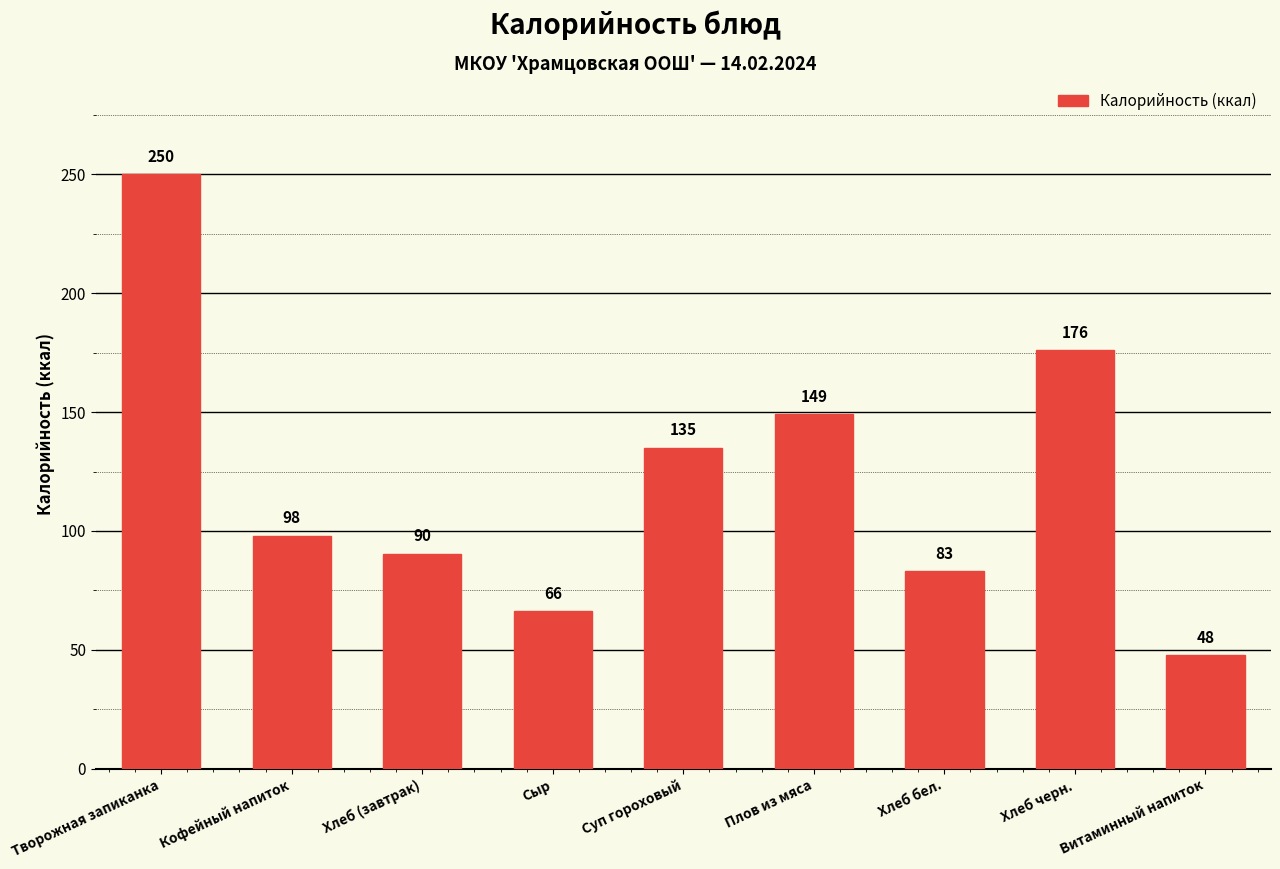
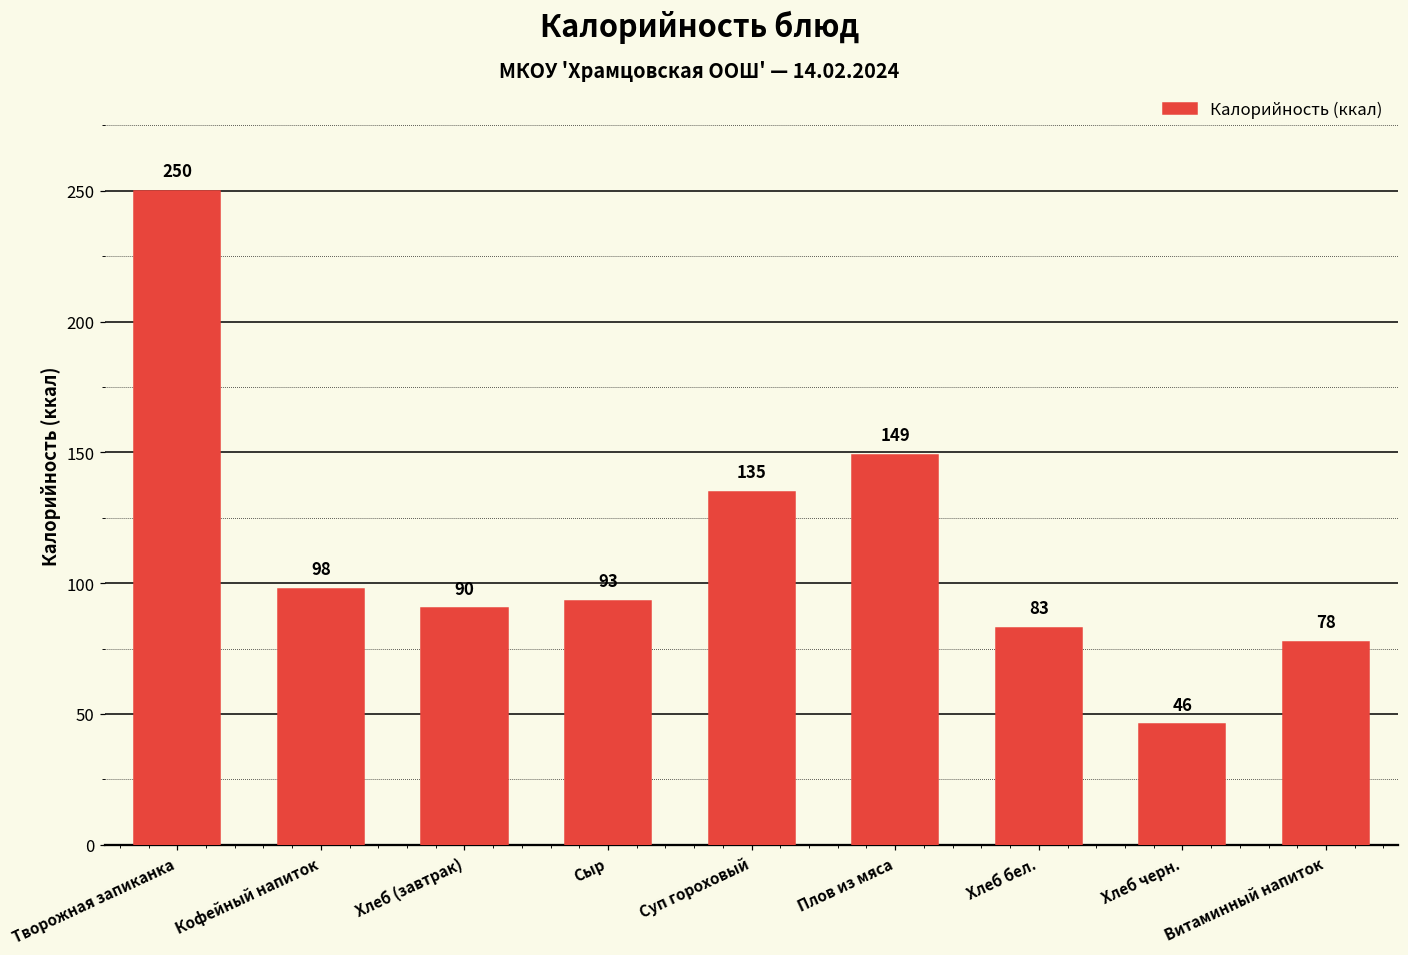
Сыр: 66 -> 93
Хлеб черн.: 176 -> 46
Витаминный напиток: 48 -> 78
